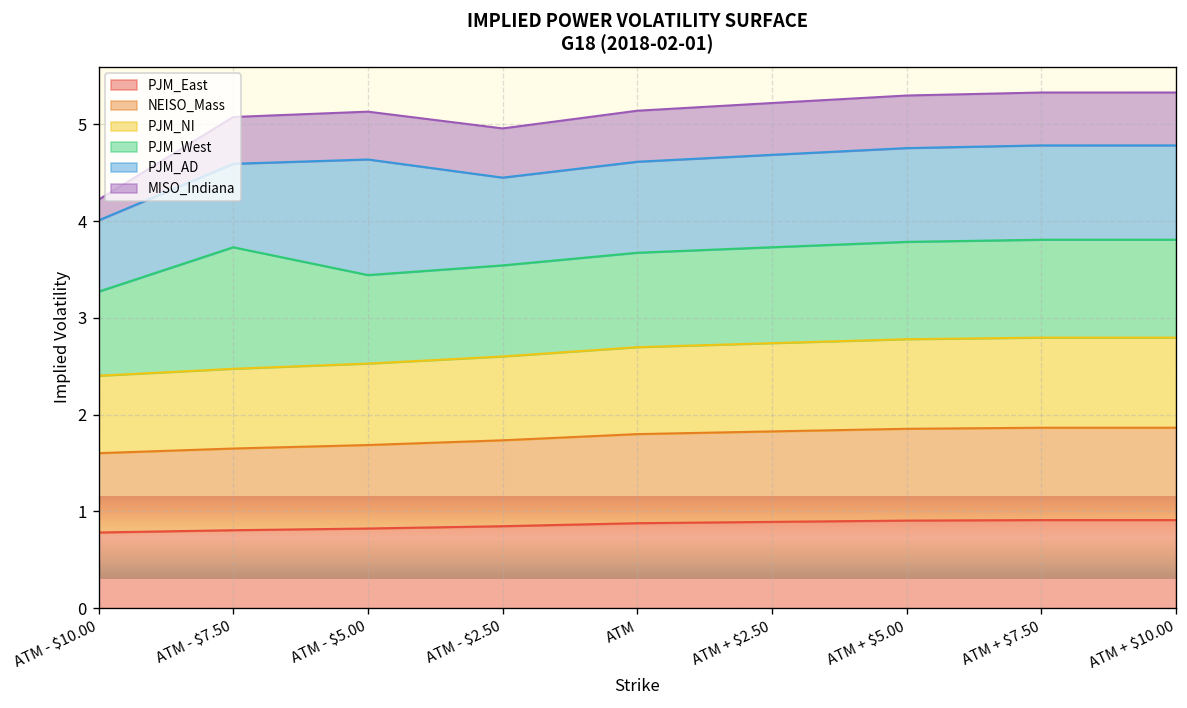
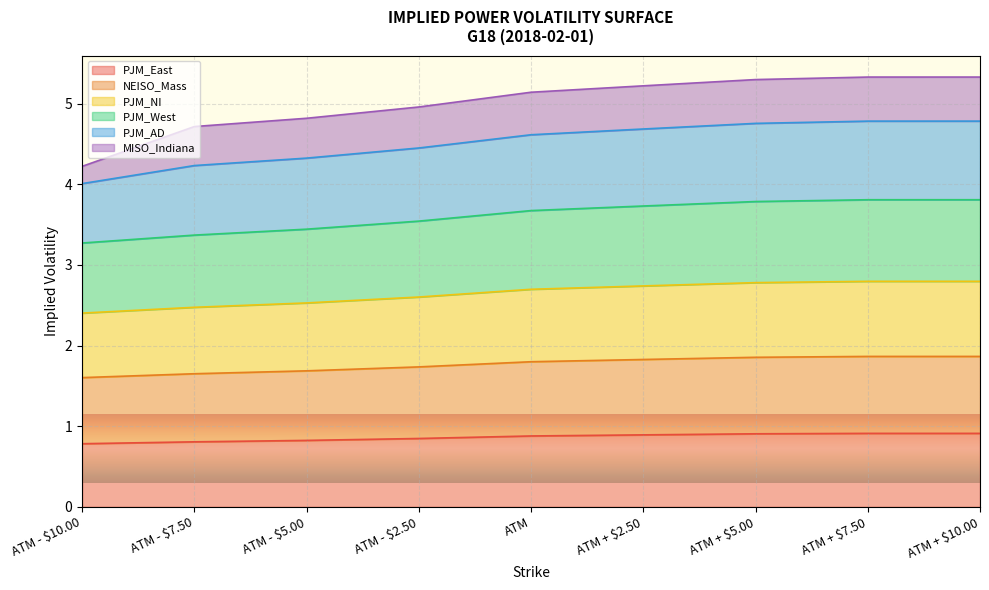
PJM_West, ATM - $7.50: 1.3 -> 0.9
PJM_AD, ATM - $5.00: 1.2 -> 0.9
